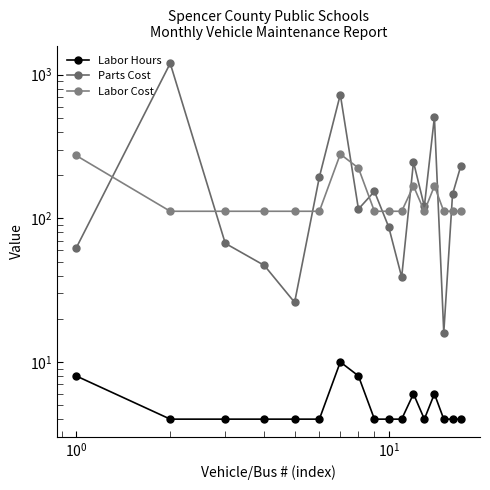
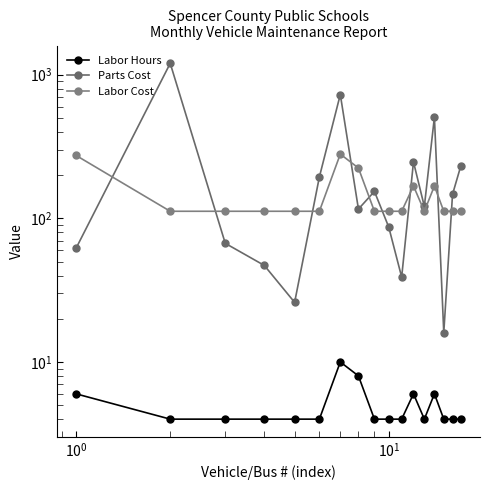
Labor Hours, 10^0: 8 -> 6
